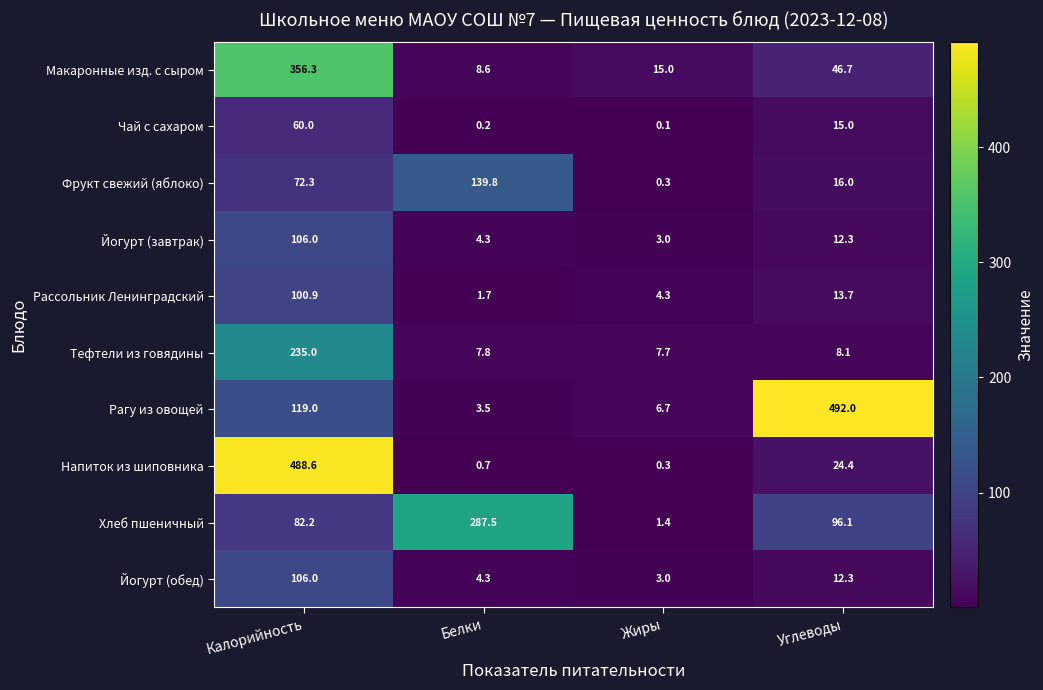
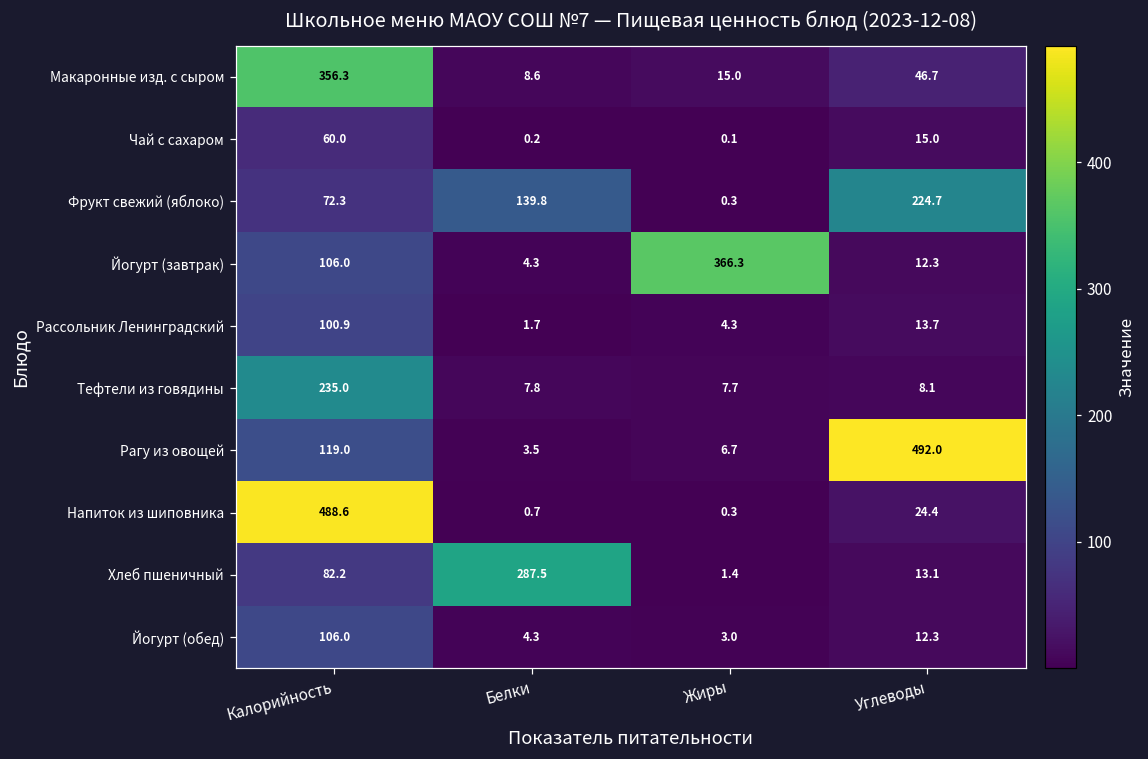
Фрукт свежий (яблоко), Углеводы: 16.0 -> 224.7
Йогурт (завтрак), Жиры: 3.0 -> 366.3
Хлеб пшеничный, Углеводы: 96.1 -> 13.1
